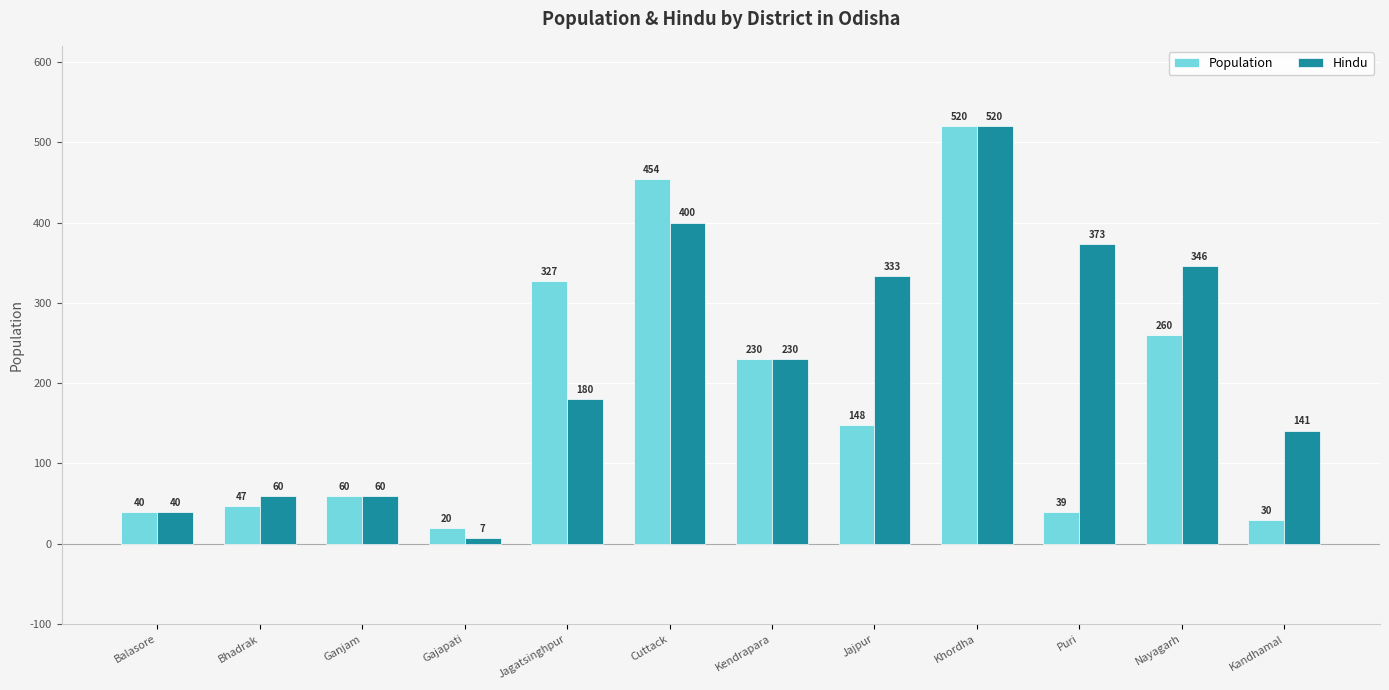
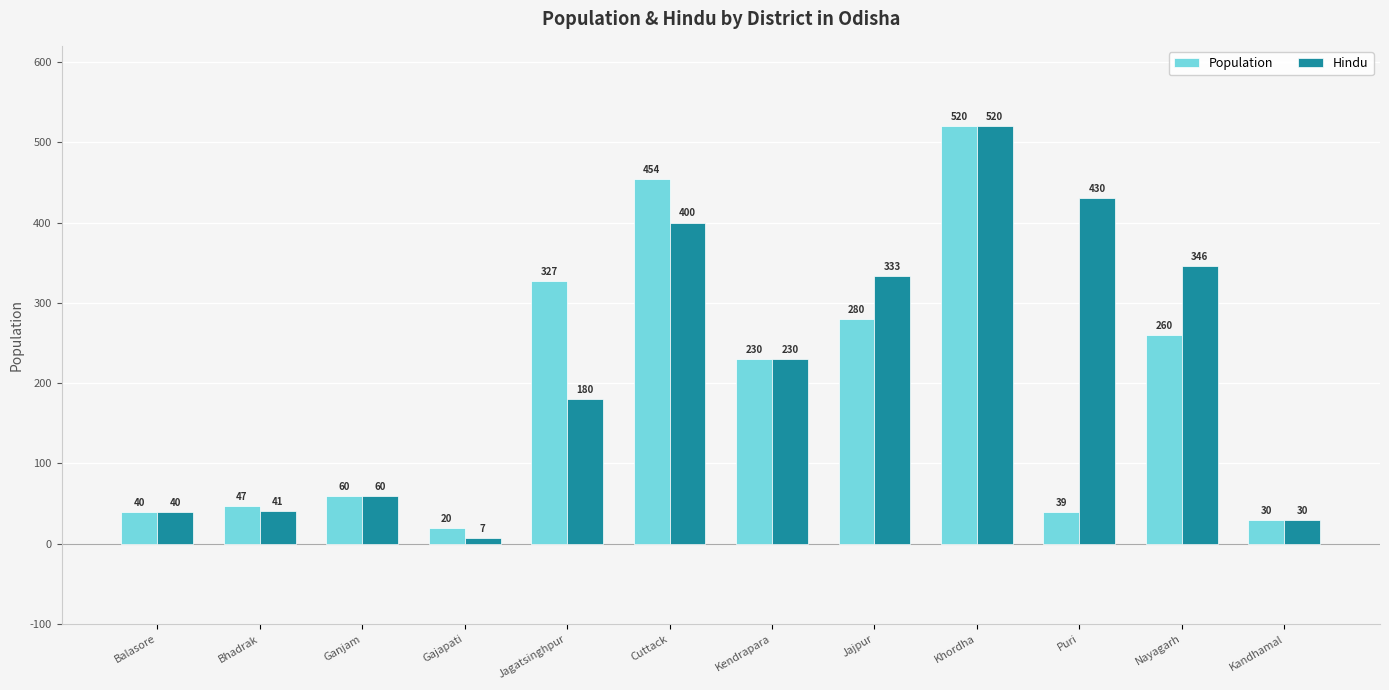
Hindu, Bhadrak: 60 -> 41
Population, Jajpur: 148 -> 280
Hindu, Puri: 373 -> 430
Hindu, Kandhamal: 141 -> 30
